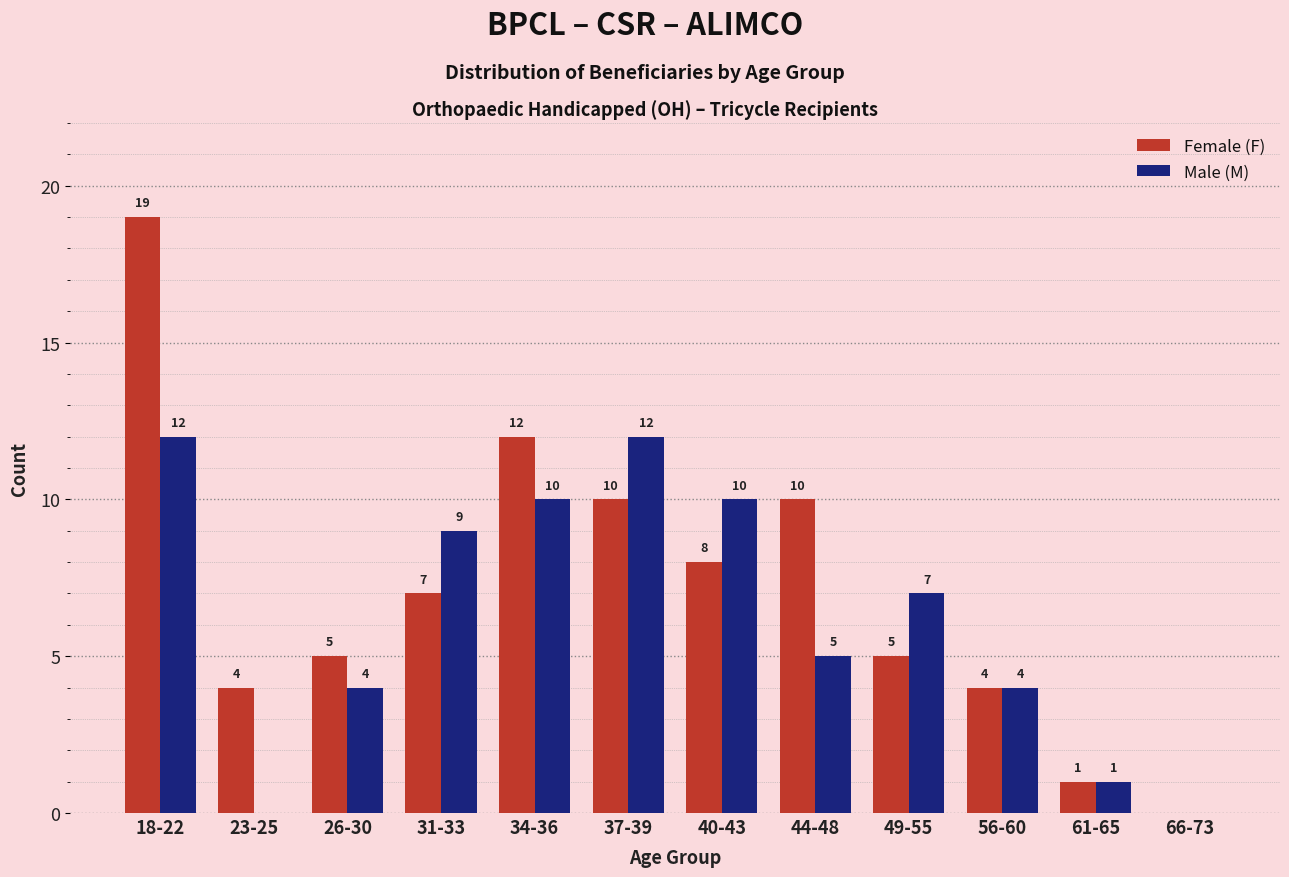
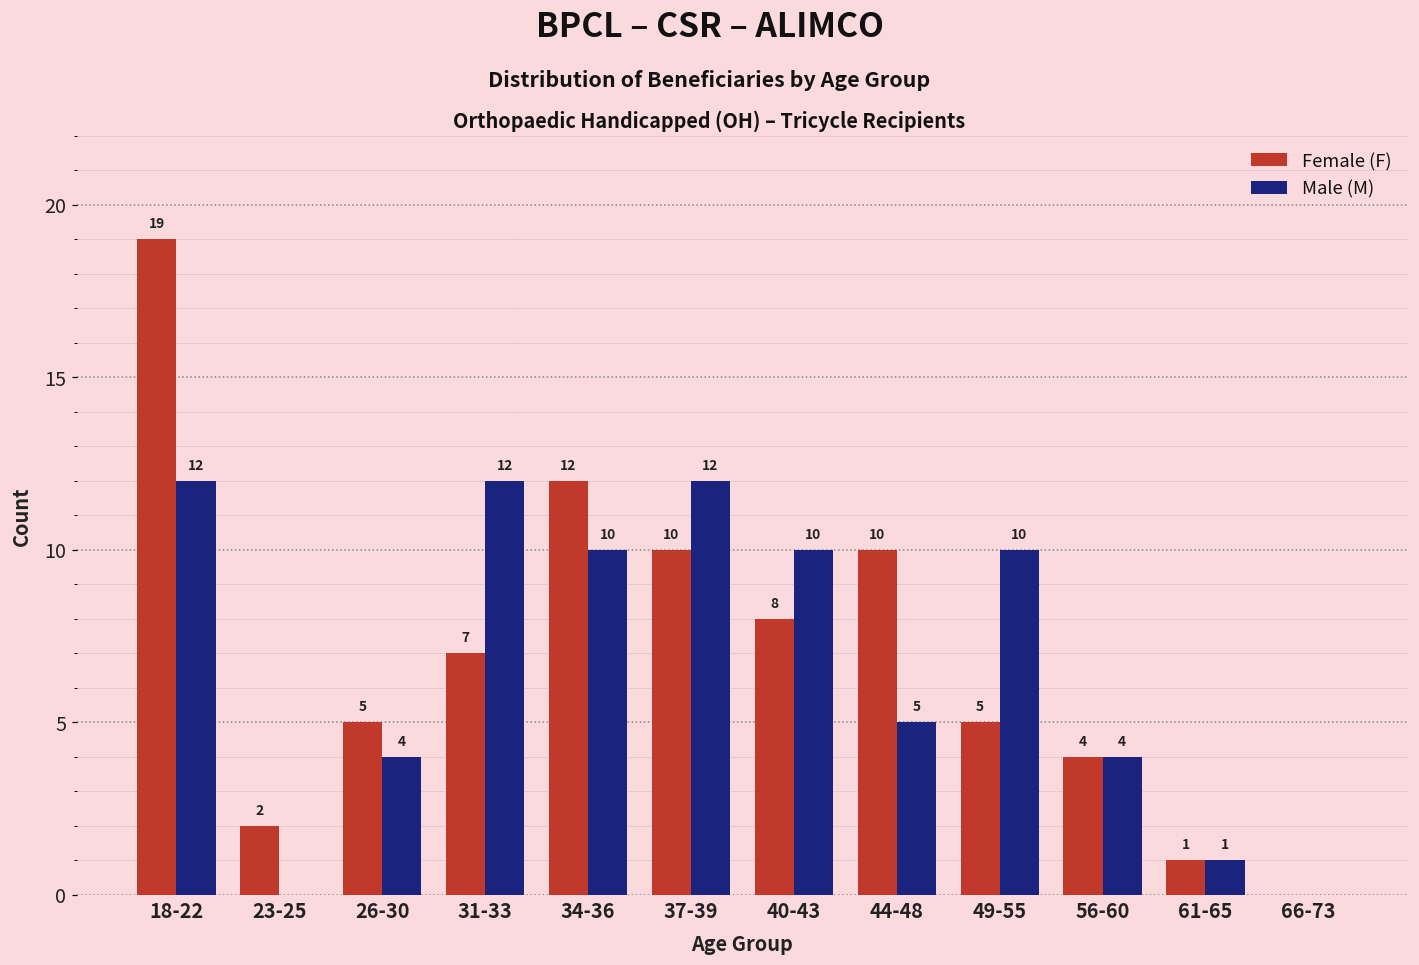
Female (F), 23-25: 4 -> 2
Male (M), 31-33: 9 -> 12
Male (M), 49-55: 7 -> 10
